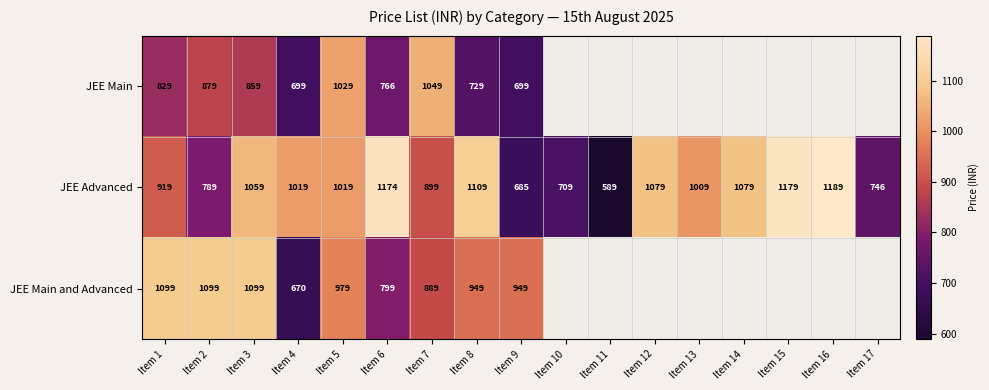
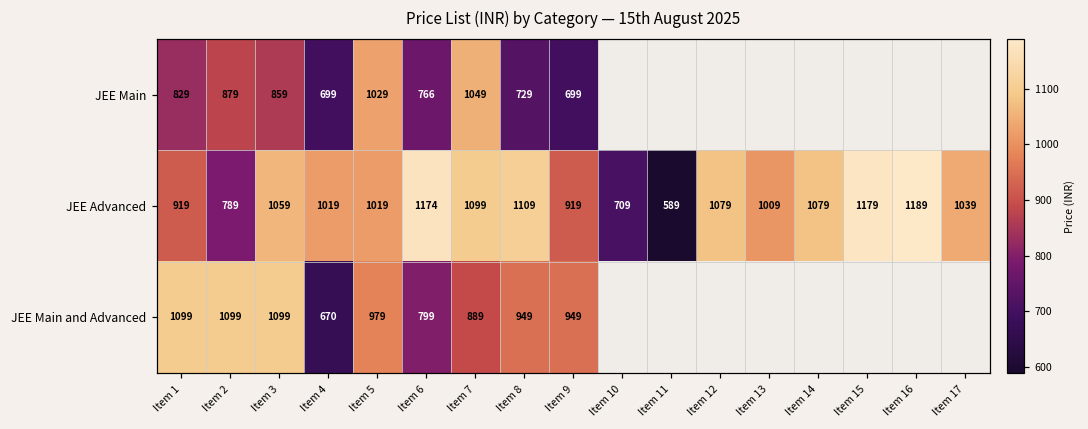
JEE Advanced, Item 7: 899 -> 1099
JEE Advanced, Item 9: 685 -> 919
JEE Advanced, Item 17: 746 -> 1039
